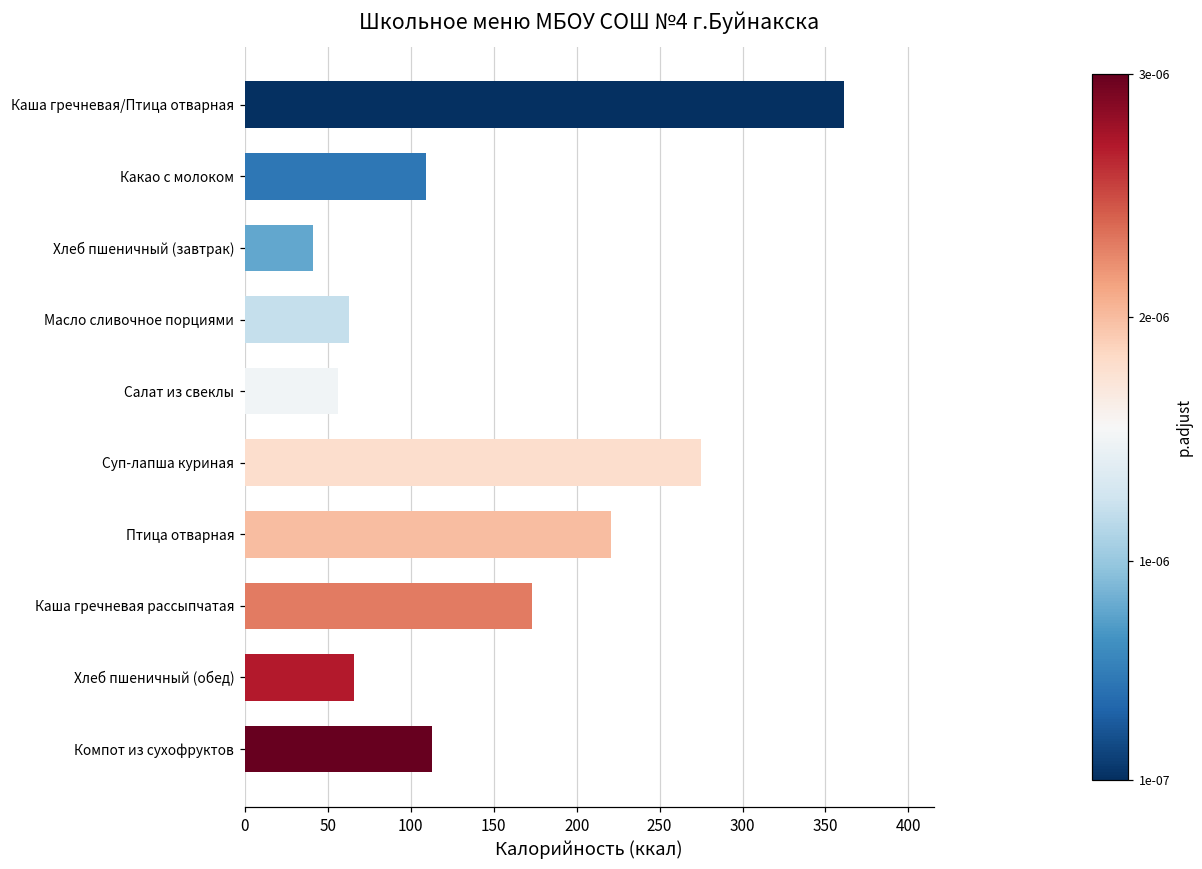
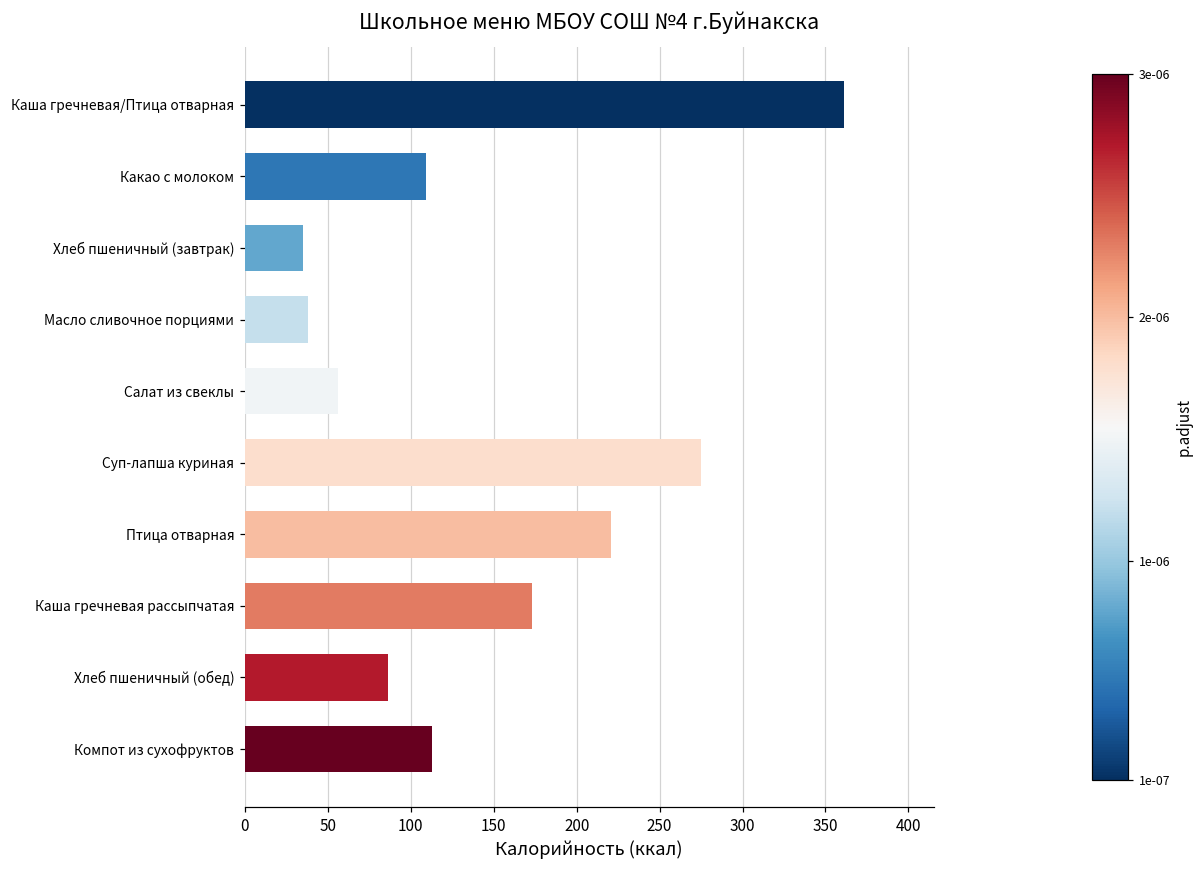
Хлеб пшеничный (завтрак): 41 -> 35
Масло сливочное порциями: 63 -> 38
Хлеб пшеничный (обед): 66 -> 86
